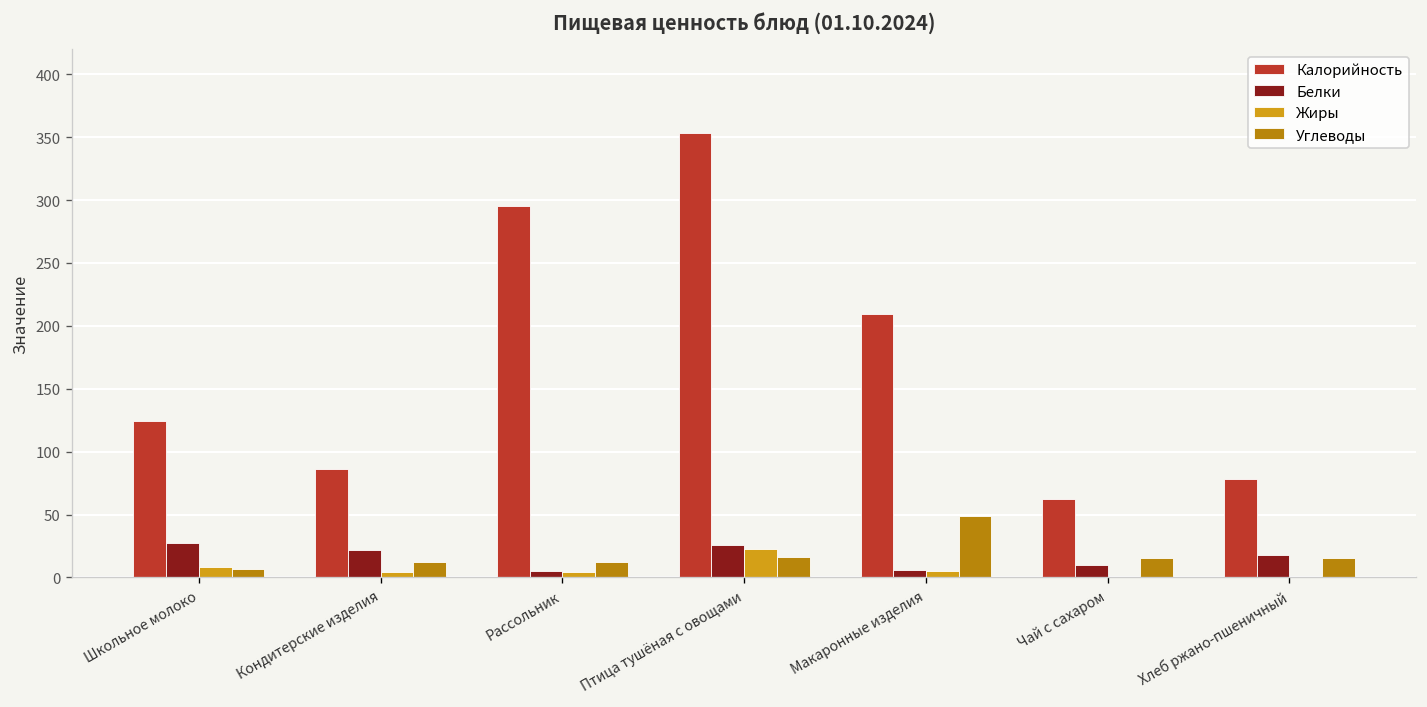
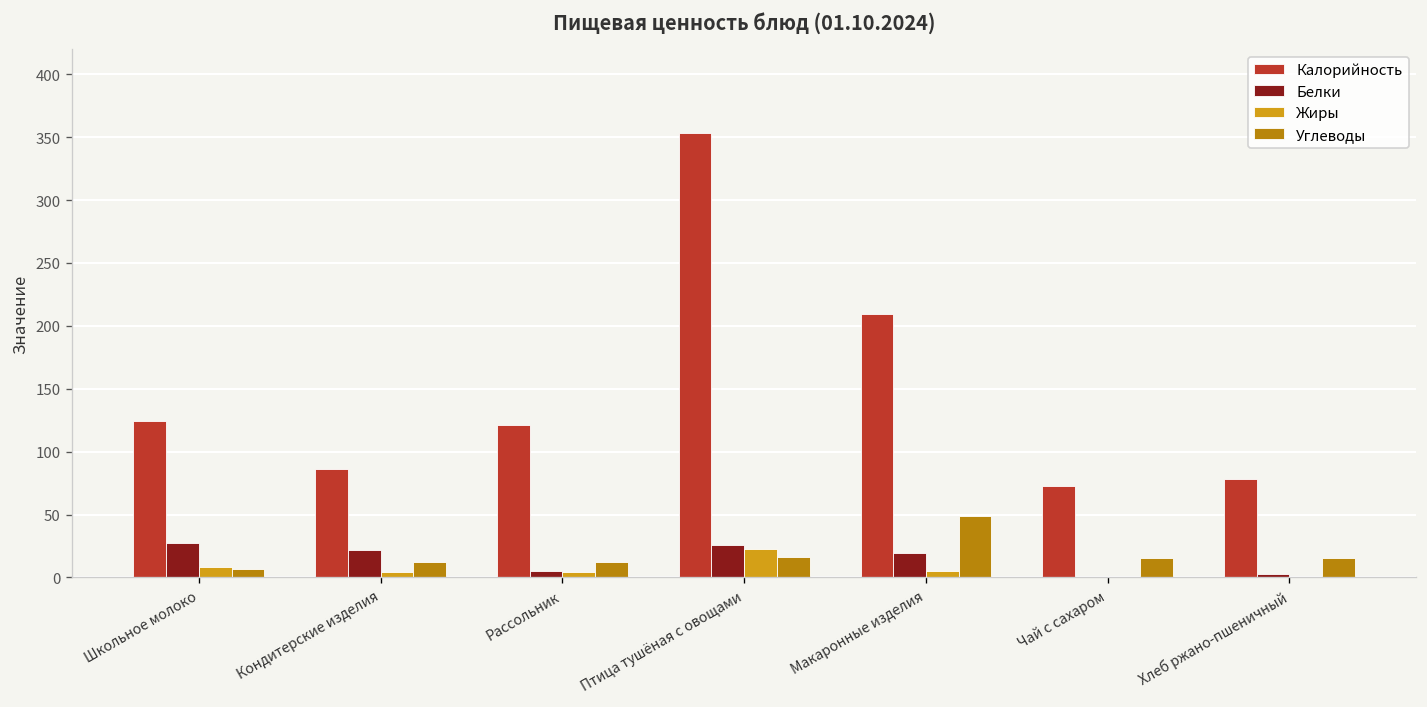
Калорийность, Рассольник: 296 -> 121
Белки, Макаронные изделия: 6 -> 19
Калорийность, Чай с сахаром: 62 -> 73
Белки, Чай с сахаром: 10 -> 0
Белки, Хлеб ржано-пшеничный: 18 -> 3
